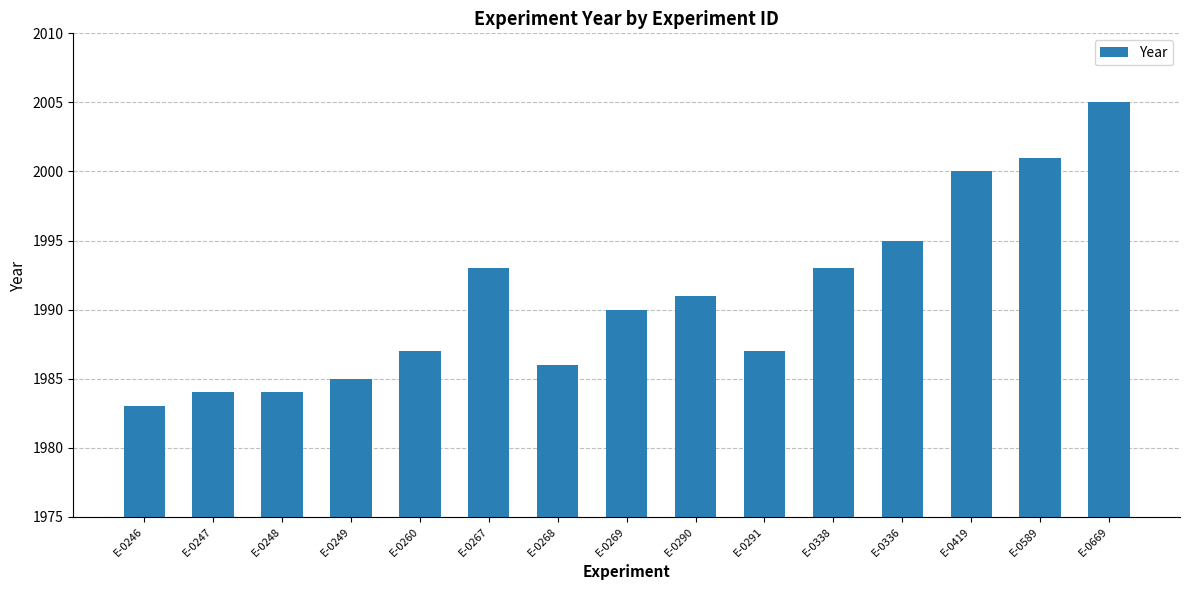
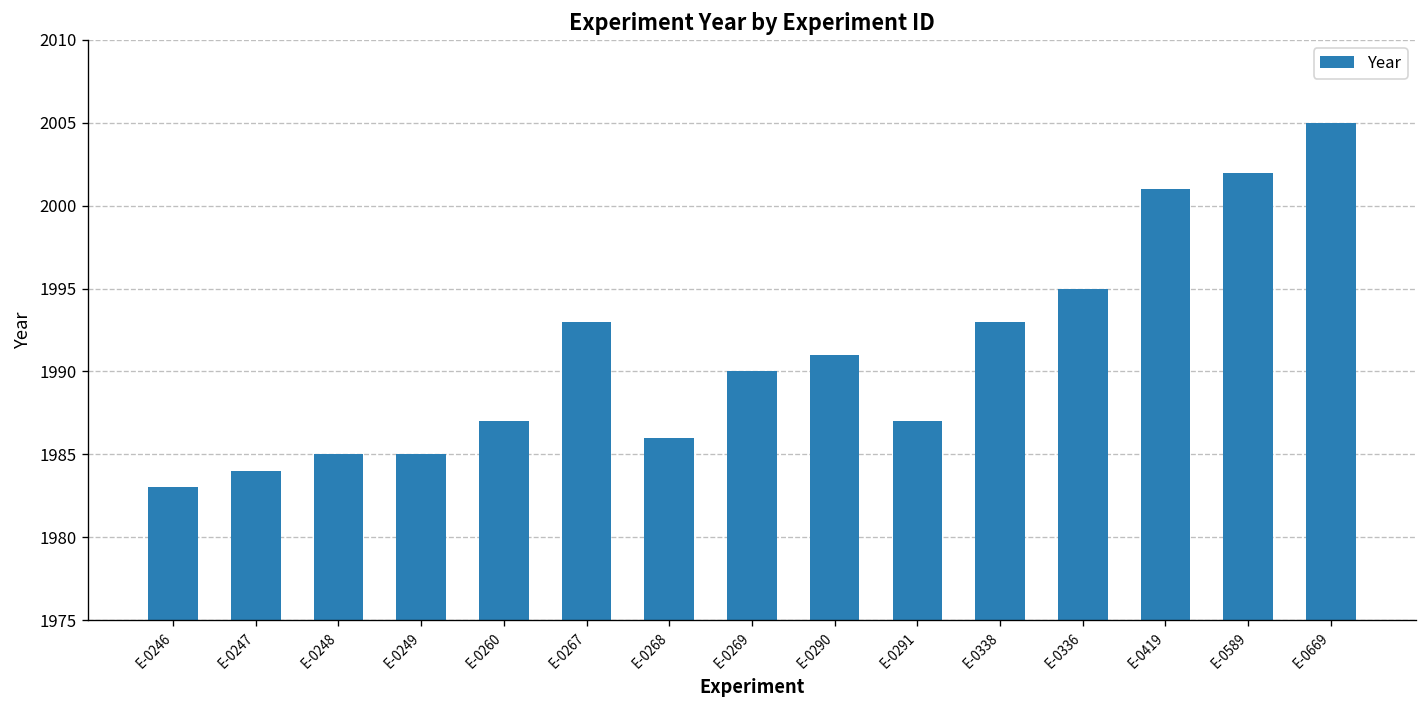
E-0248: 1984 -> 1985
E-0419: 2000 -> 2001
E-0589: 2001 -> 2002
